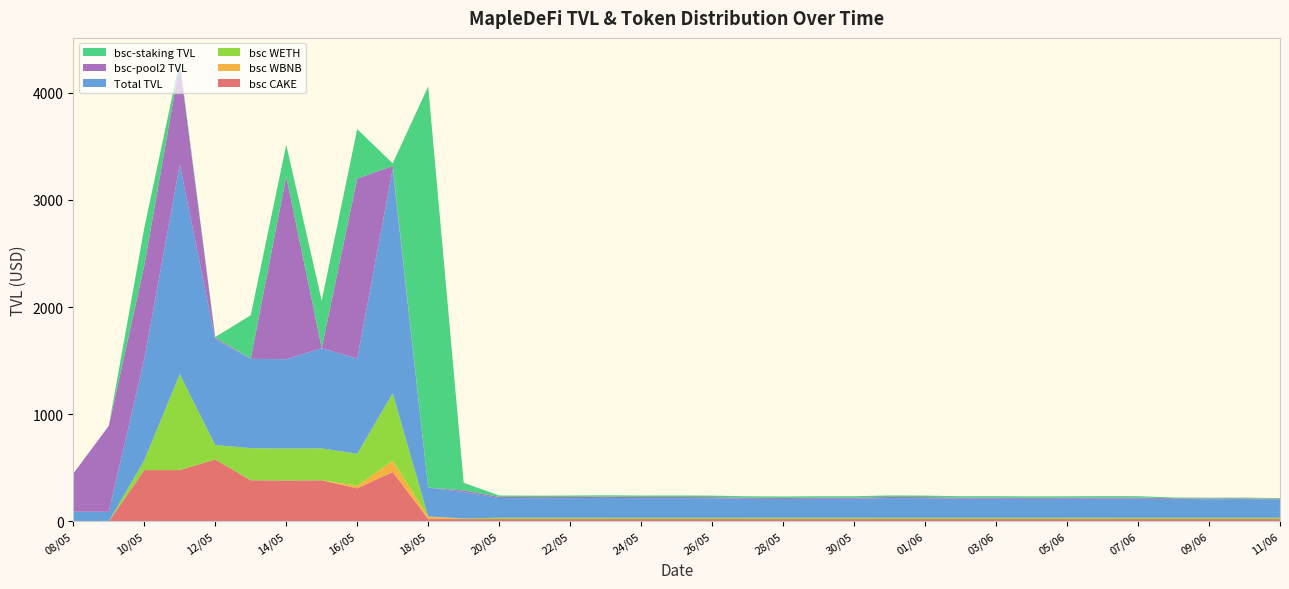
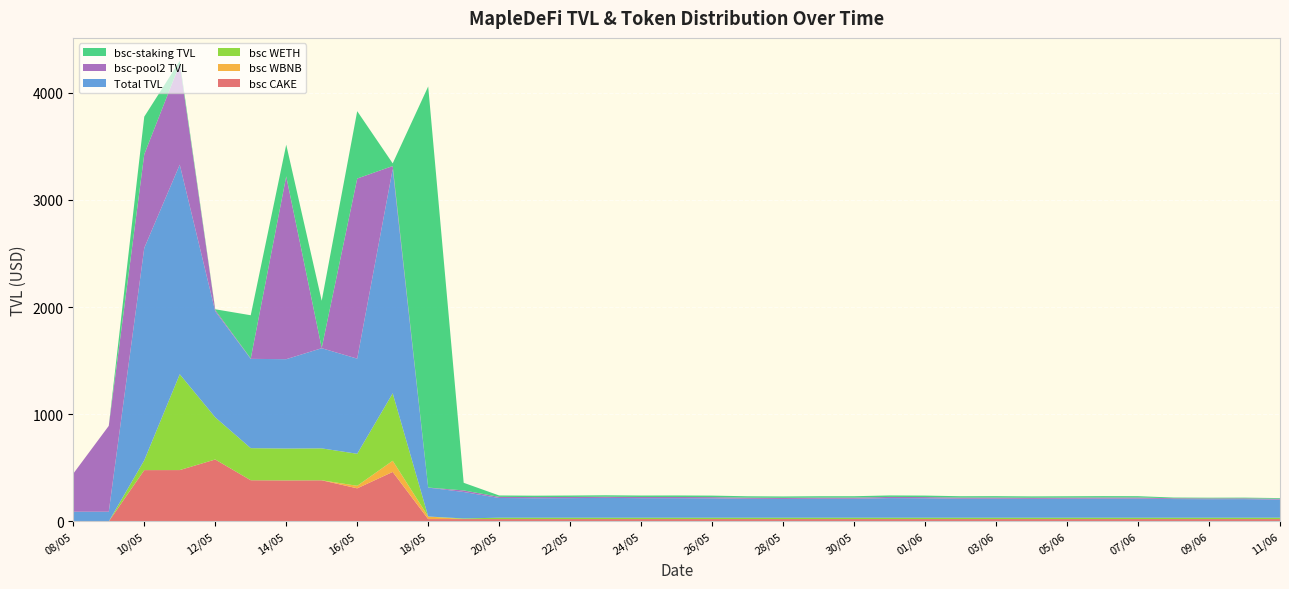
Total TVL, 10/05: 940 -> 1980
bsc WETH, 12/05: 130 -> 390
bsc-staking TVL, 16/05: 460 -> 630
